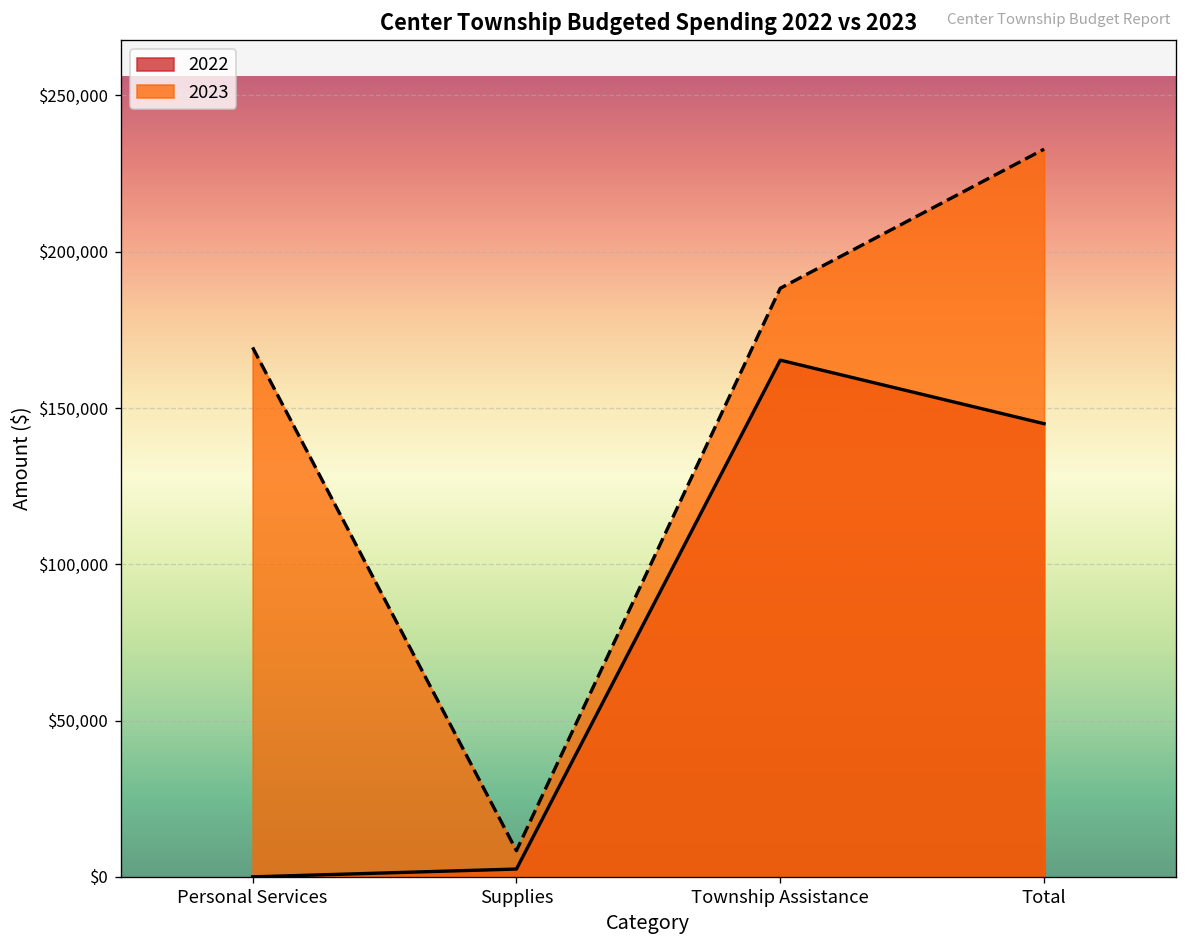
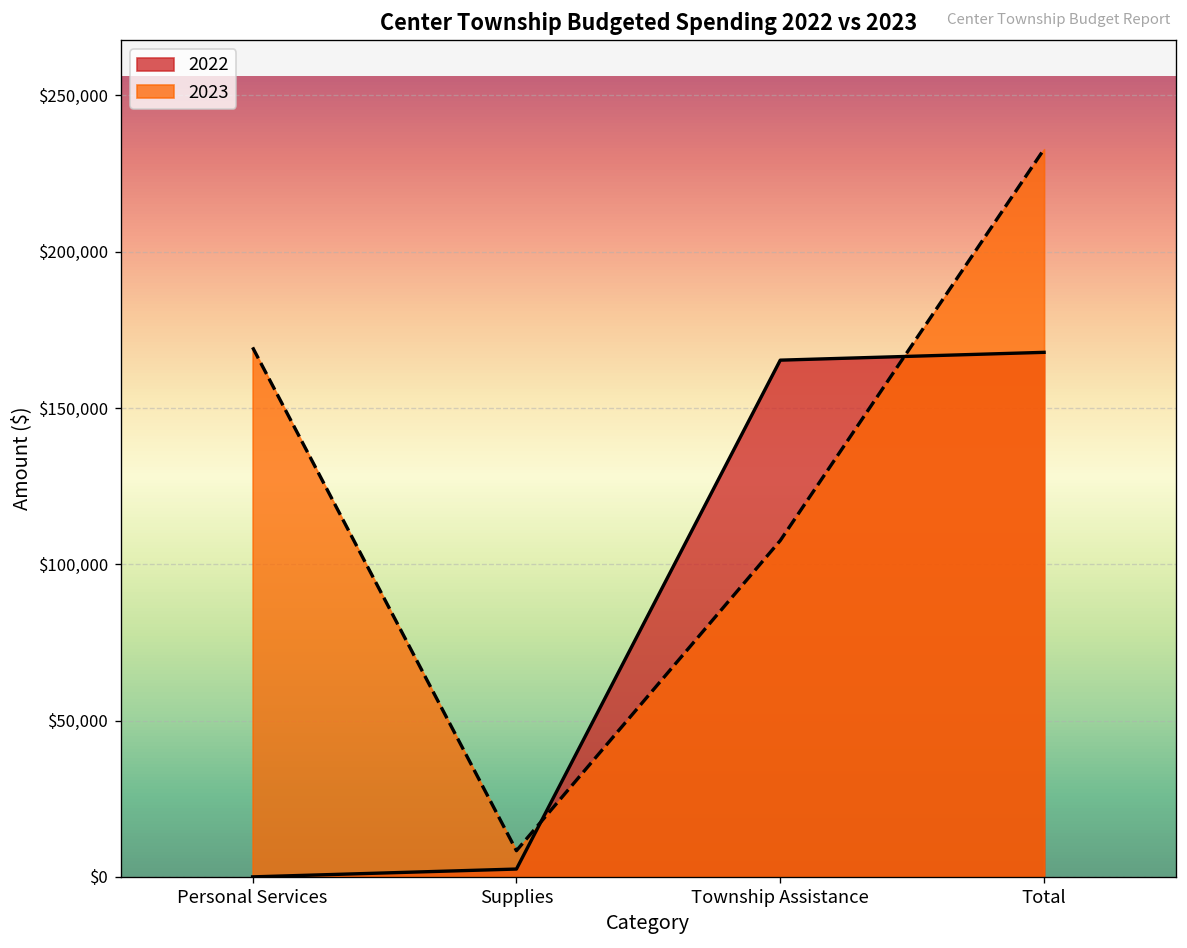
2023, Township Assistance: $188,000 -> $108,000
2022, Total: $145,000 -> $168,000
